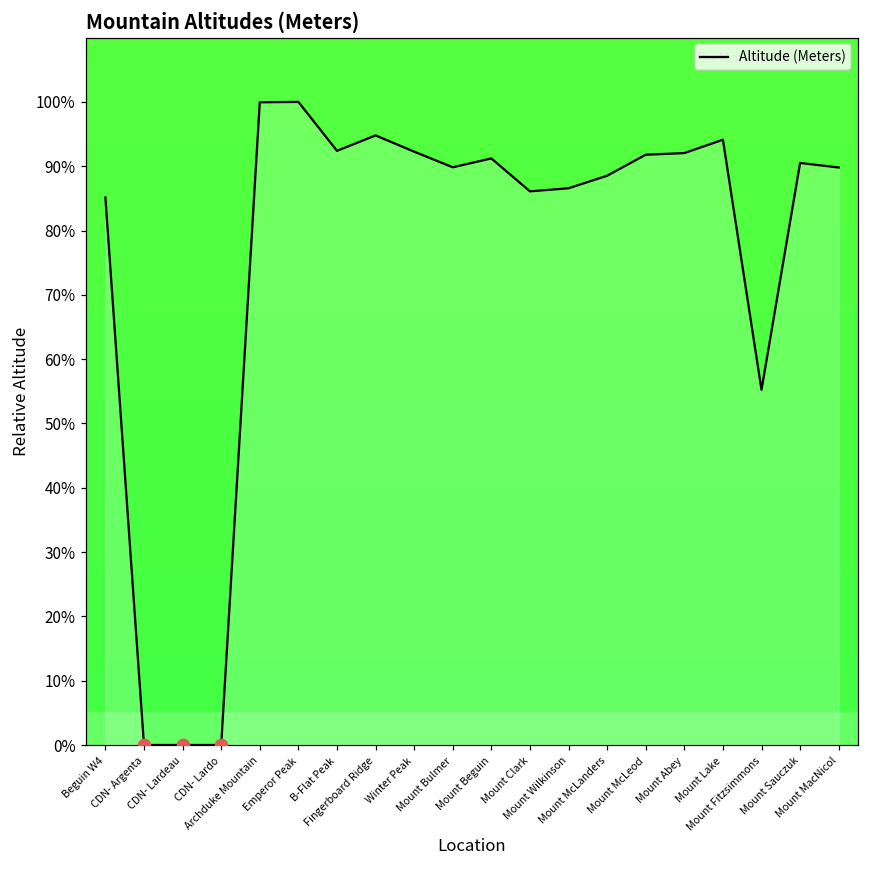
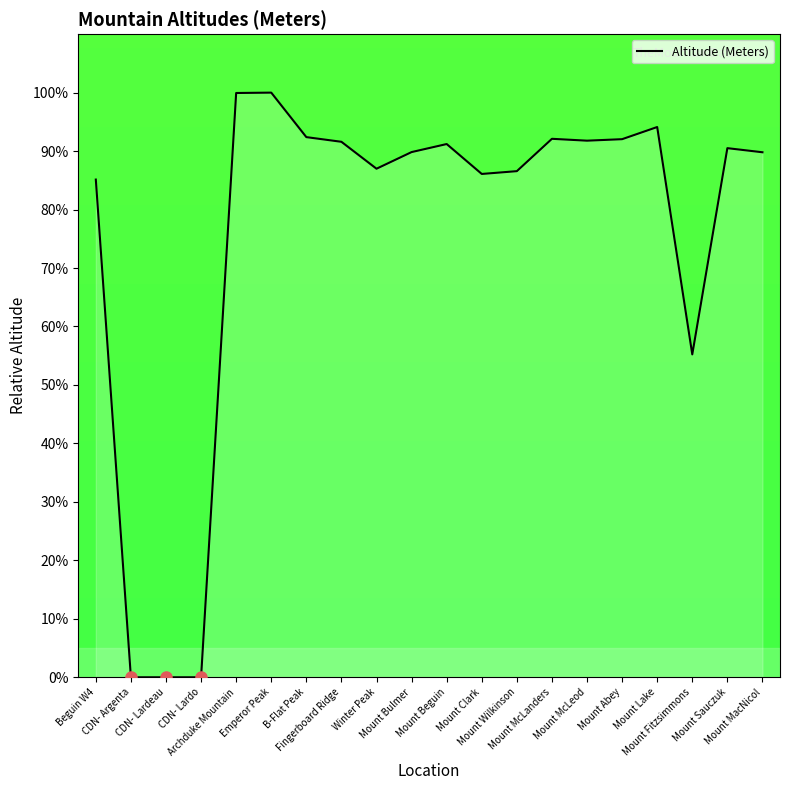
Altitude (Meters), Fingerboard Ridge: 95% -> 92%
Altitude (Meters), Winter Peak: 92% -> 87%
Altitude (Meters), Mount McLanders: 89% -> 92%
